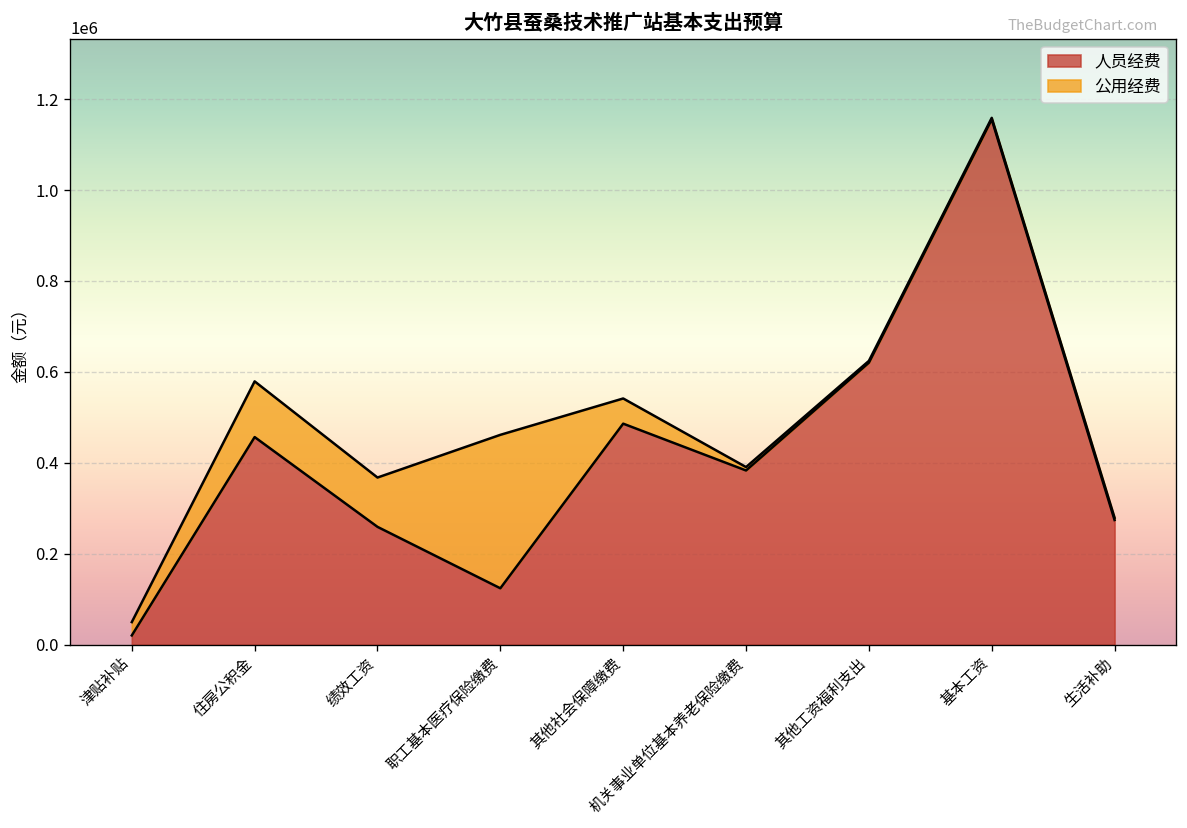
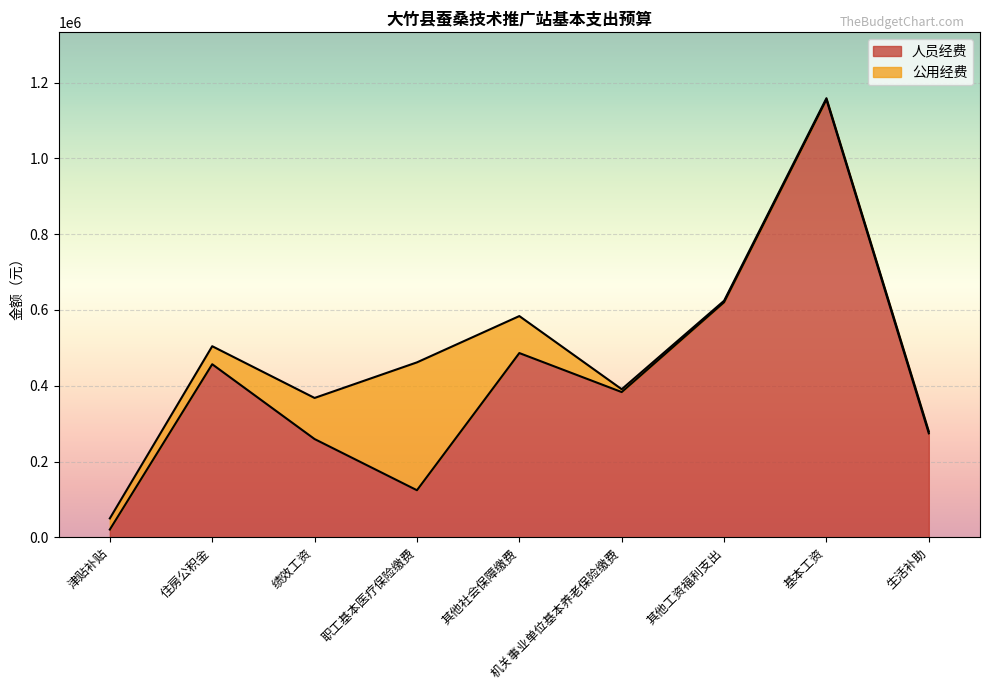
公用经费, 住房公积金: 120000 -> 50000
公用经费, 其他社会保障缴费: 60000 -> 100000
